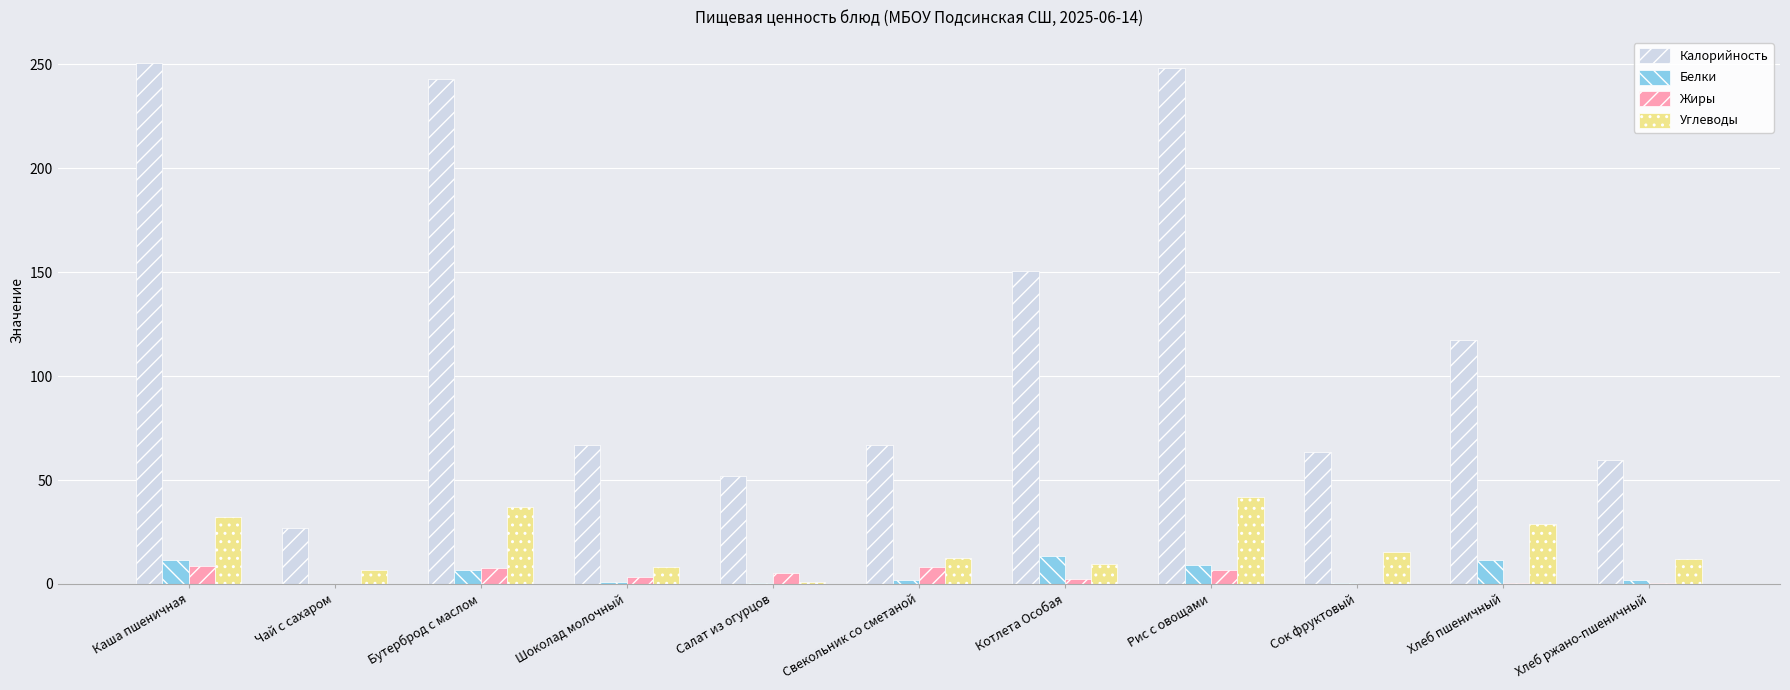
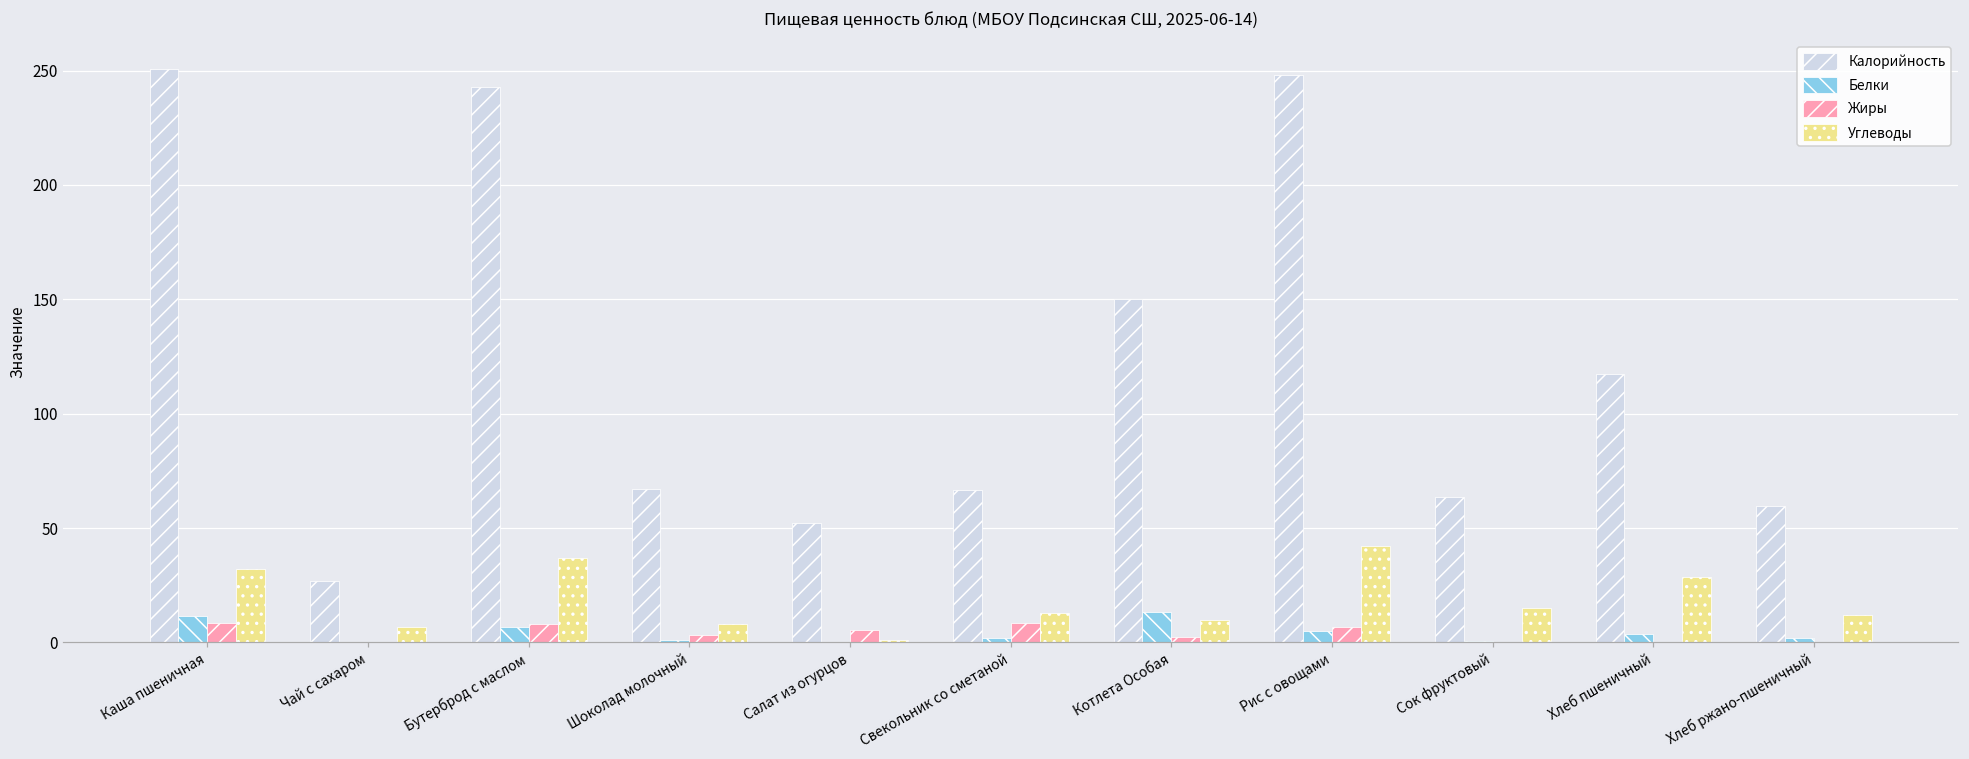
Белки, Рис с овощами: 9 -> 5
Белки, Хлеб пшеничный: 12 -> 4
